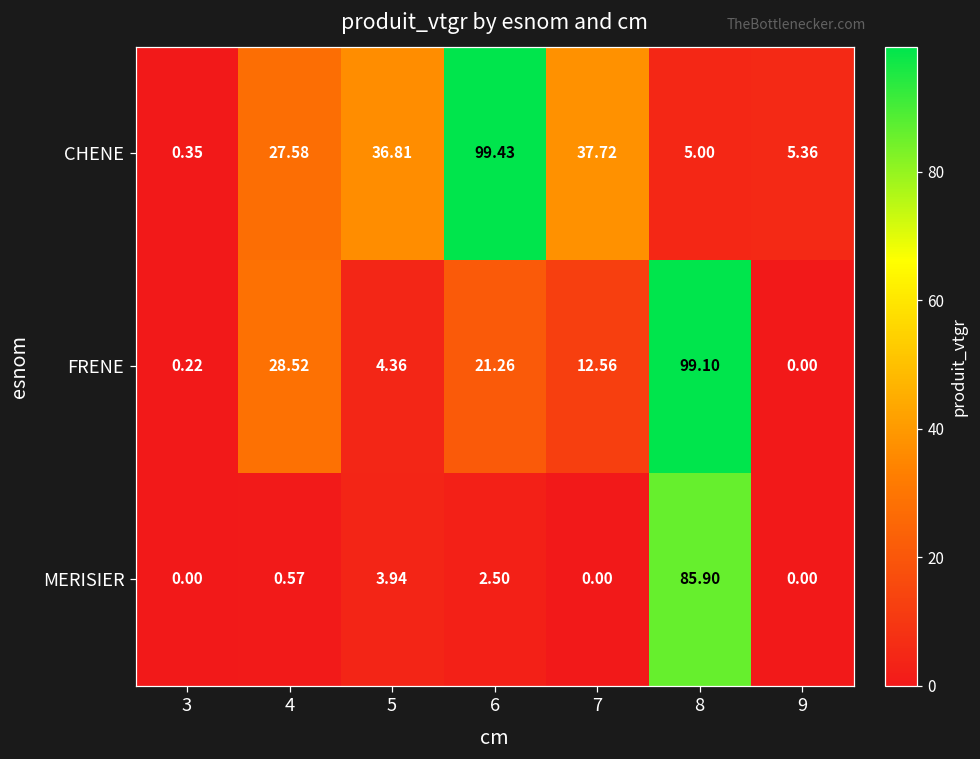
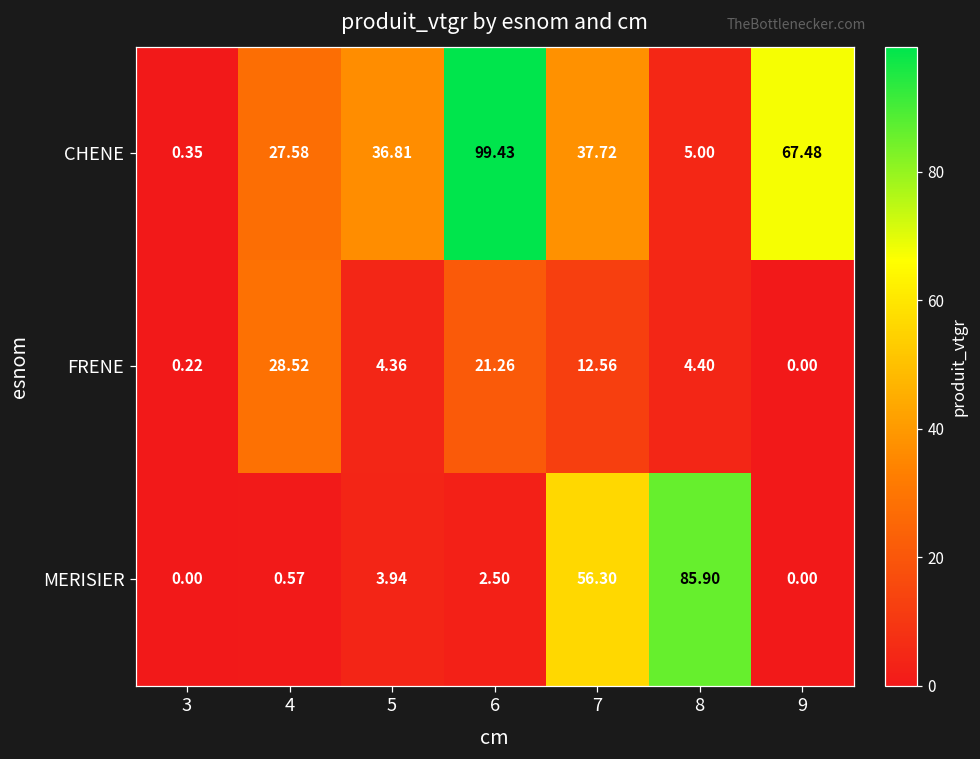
CHENE, 9: 5.36 -> 67.48
FRENE, 8: 99.10 -> 4.40
MERISIER, 7: 0.00 -> 56.30
